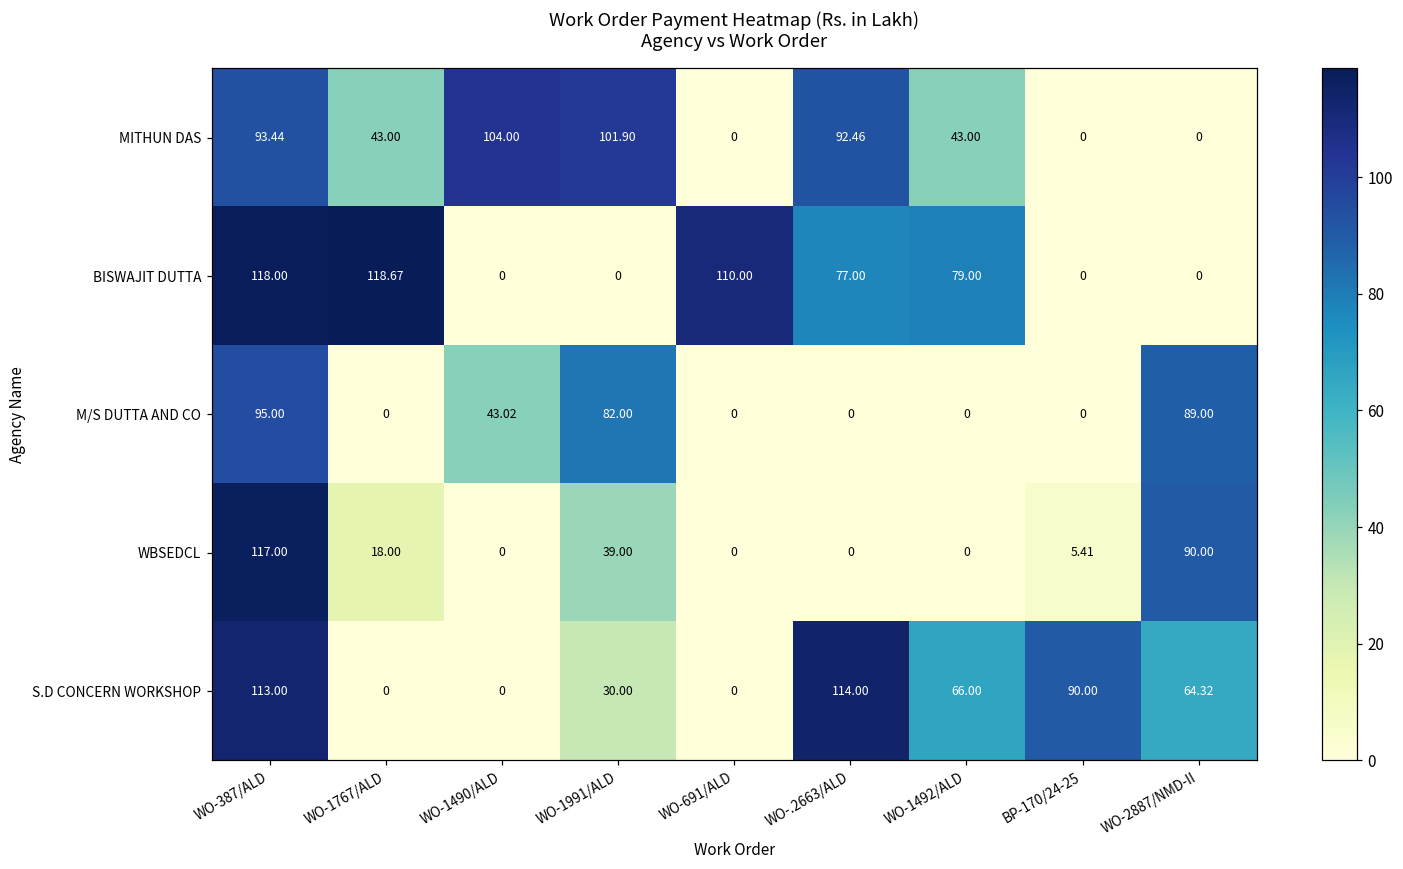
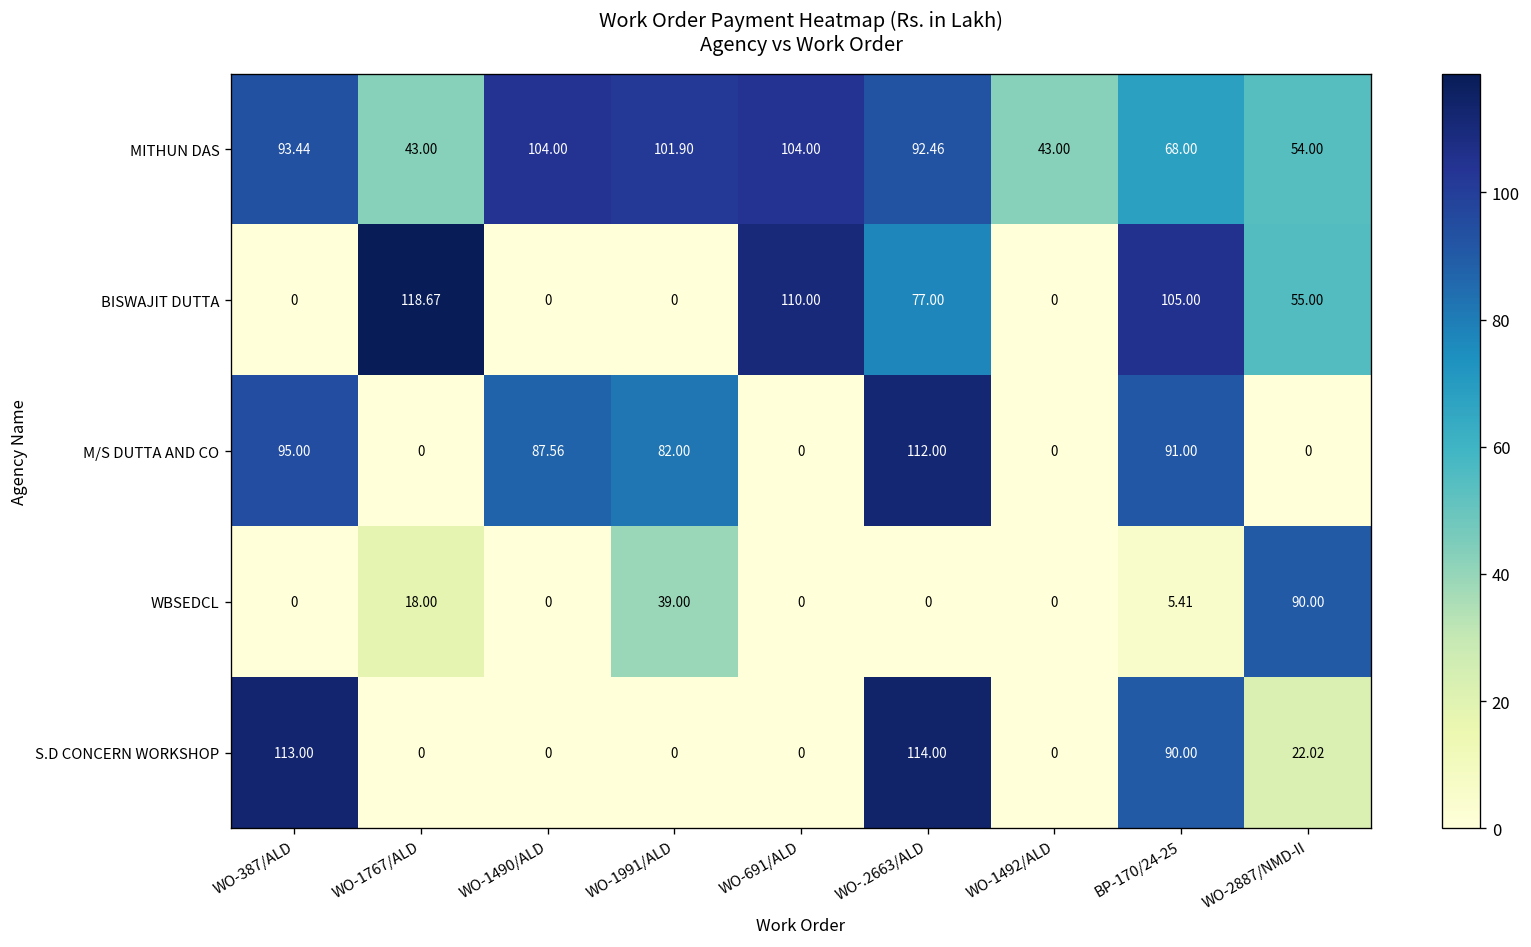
MITHUN DAS, WO-691/ALD: 0 -> 104.00
MITHUN DAS, BP-170/24-25: 0 -> 68.00
MITHUN DAS, WO-2887/NMD-II: 0 -> 54.00
BISWAJIT DUTTA, WO-387/ALD: 118.00 -> 0
BISWAJIT DUTTA, WO-1492/ALD: 79.00 -> 0
BISWAJIT DUTTA, BP-170/24-25: 0 -> 105.00
BISWAJIT DUTTA, WO-2887/NMD-II: 0 -> 55.00
M/S DUTTA AND CO, WO-1490/ALD: 43.02 -> 87.56
M/S DUTTA AND CO, WO-.2663/ALD: 0 -> 112.00
M/S DUTTA AND CO, BP-170/24-25: 0 -> 91.00
M/S DUTTA AND CO, WO-2887/NMD-II: 89.00 -> 0
WBSEDCL, WO-387/ALD: 117.00 -> 0
S.D CONCERN WORKSHOP, WO-1991/ALD: 30.00 -> 0
S.D CONCERN WORKSHOP, WO-1492/ALD: 66.00 -> 0
S.D CONCERN WORKSHOP, WO-2887/NMD-II: 64.32 -> 22.02
